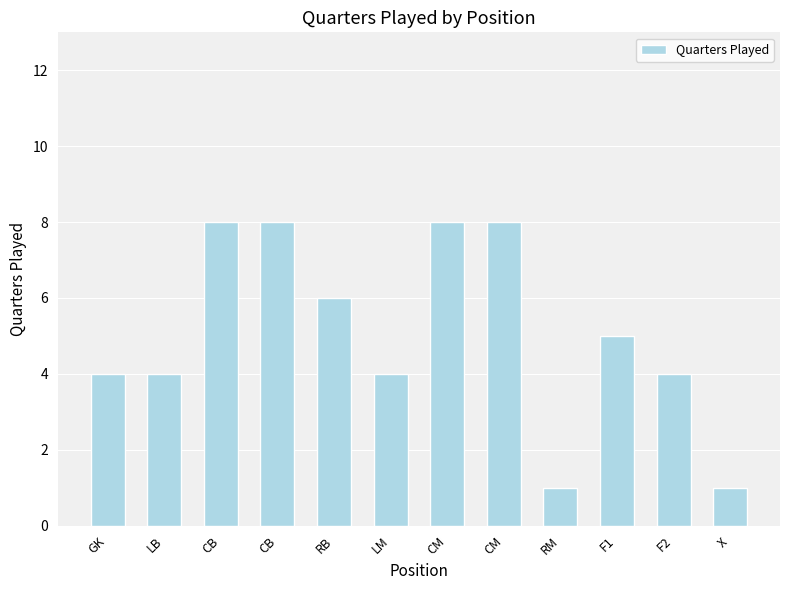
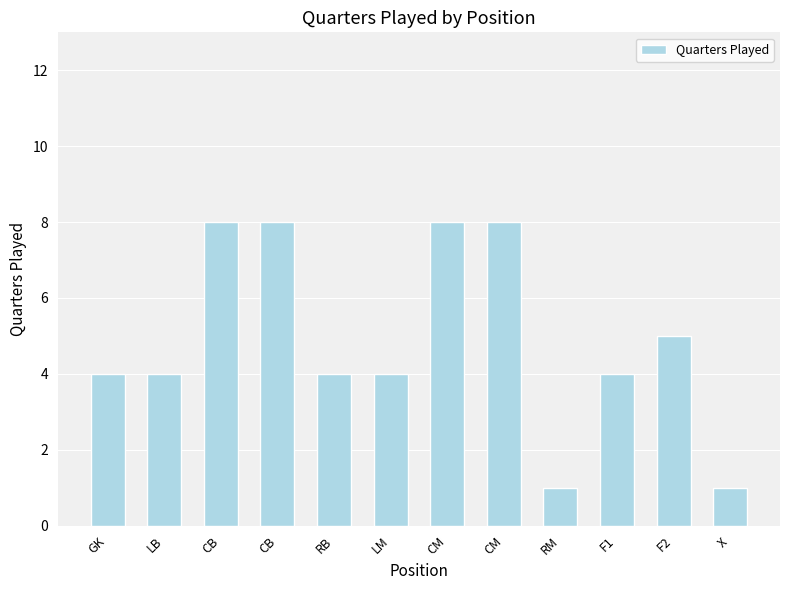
RB: 6 -> 4
F1: 5 -> 4
F2: 4 -> 5
